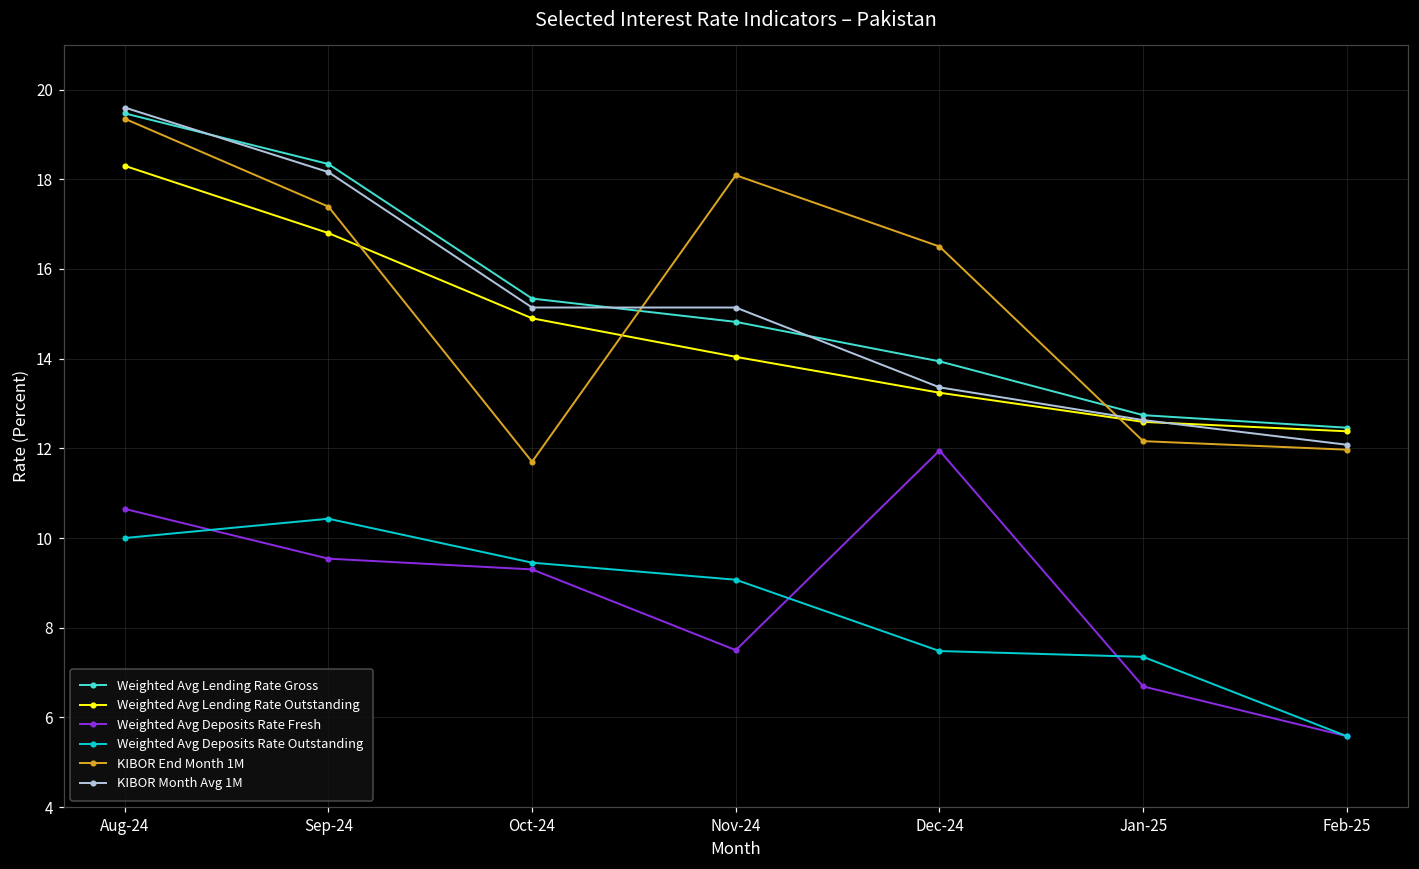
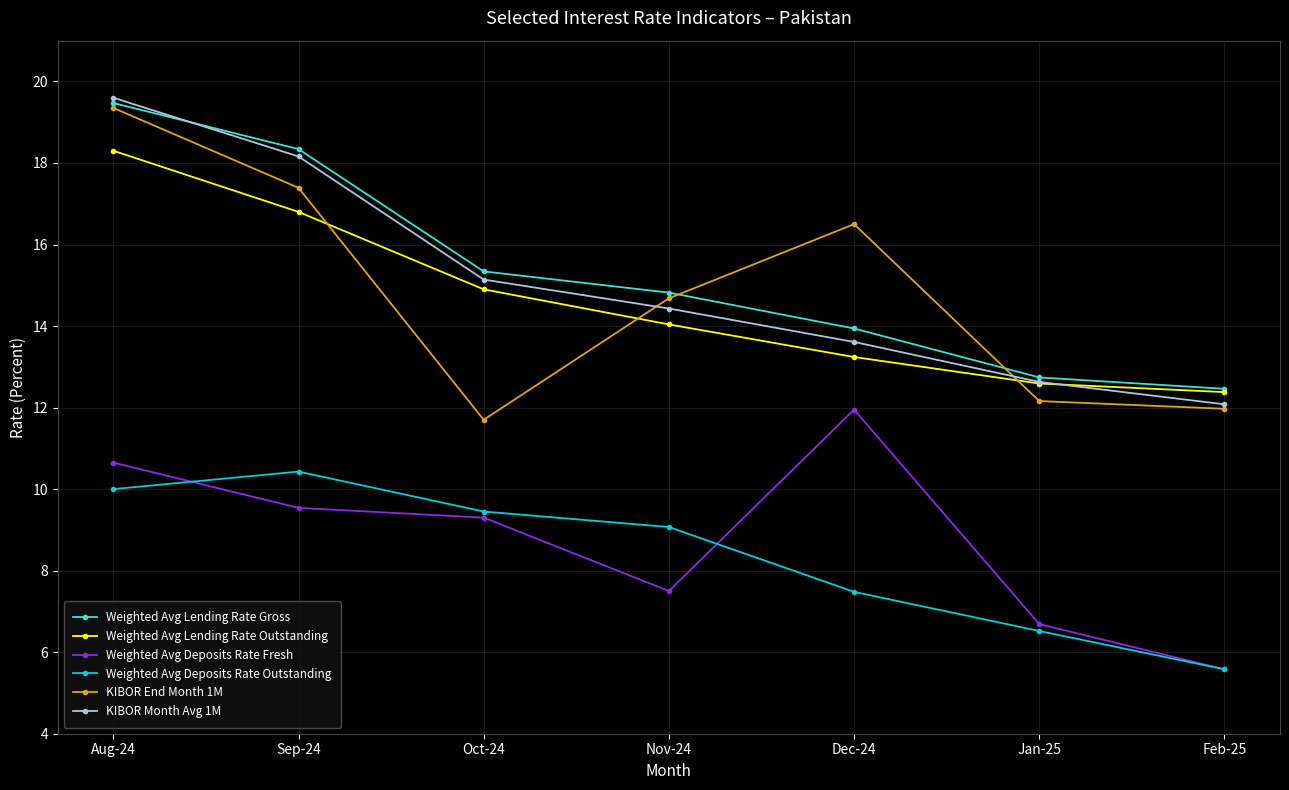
KIBOR End Month 1M, Nov-24: 18.1 -> 14.7
KIBOR Month Avg 1M, Nov-24: 15.1 -> 14.4
KIBOR Month Avg 1M, Dec-24: 13.4 -> 13.6
Weighted Avg Deposits Rate Outstanding, Jan-25: 7.4 -> 6.5
